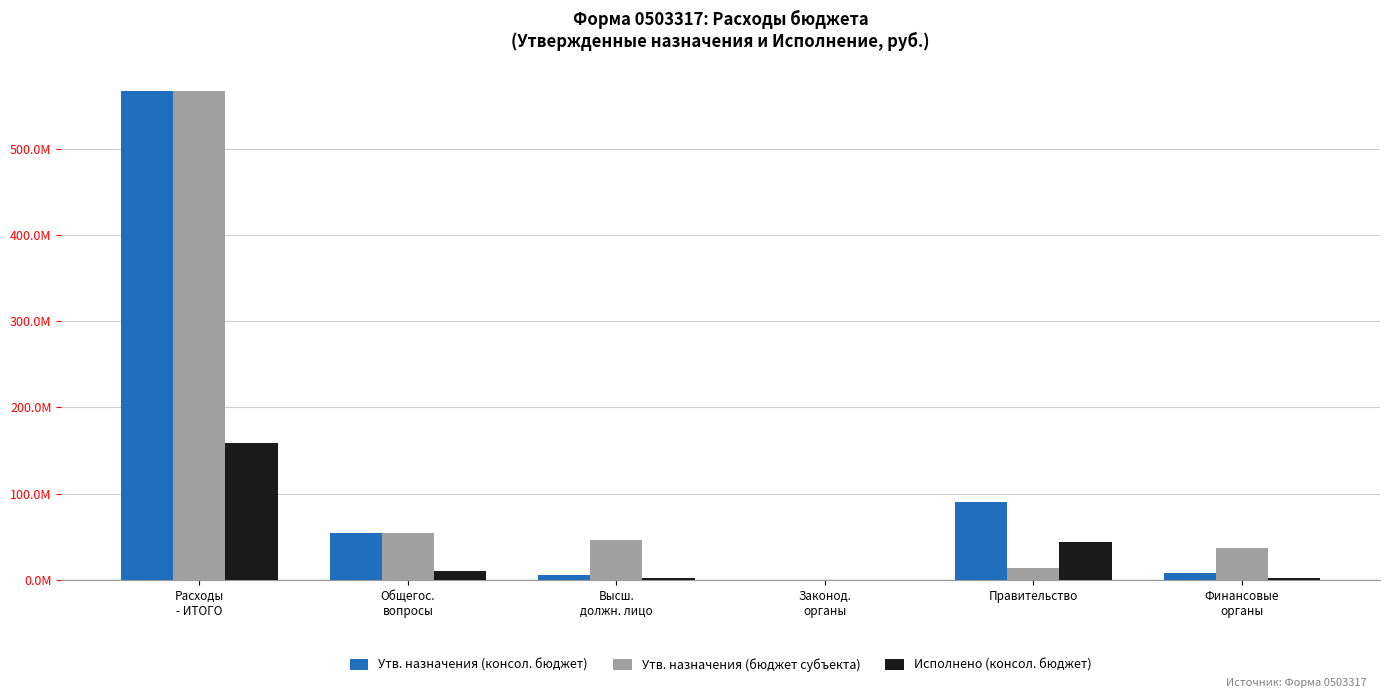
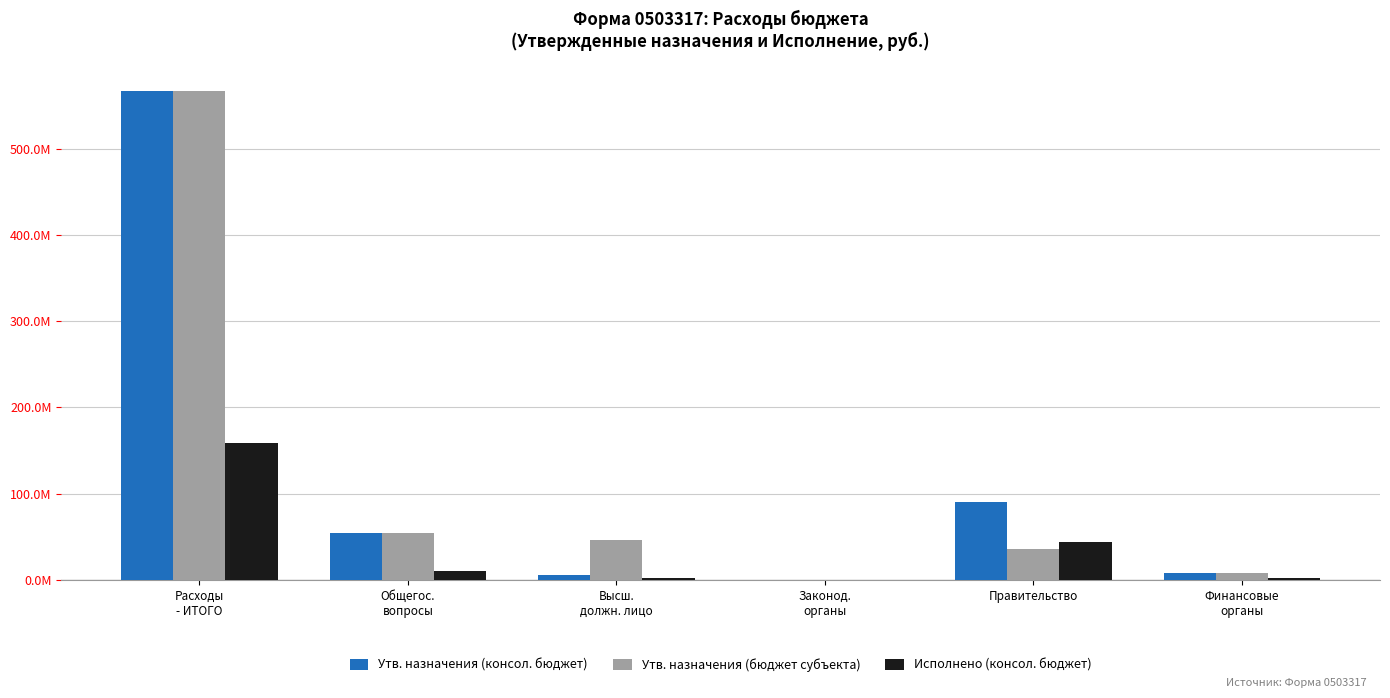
Утв. назначения (бюджет субъекта), Правительство: 10000000 -> 40000000
Утв. назначения (бюджет субъекта), Финансовые органы: 40000000 -> 10000000
